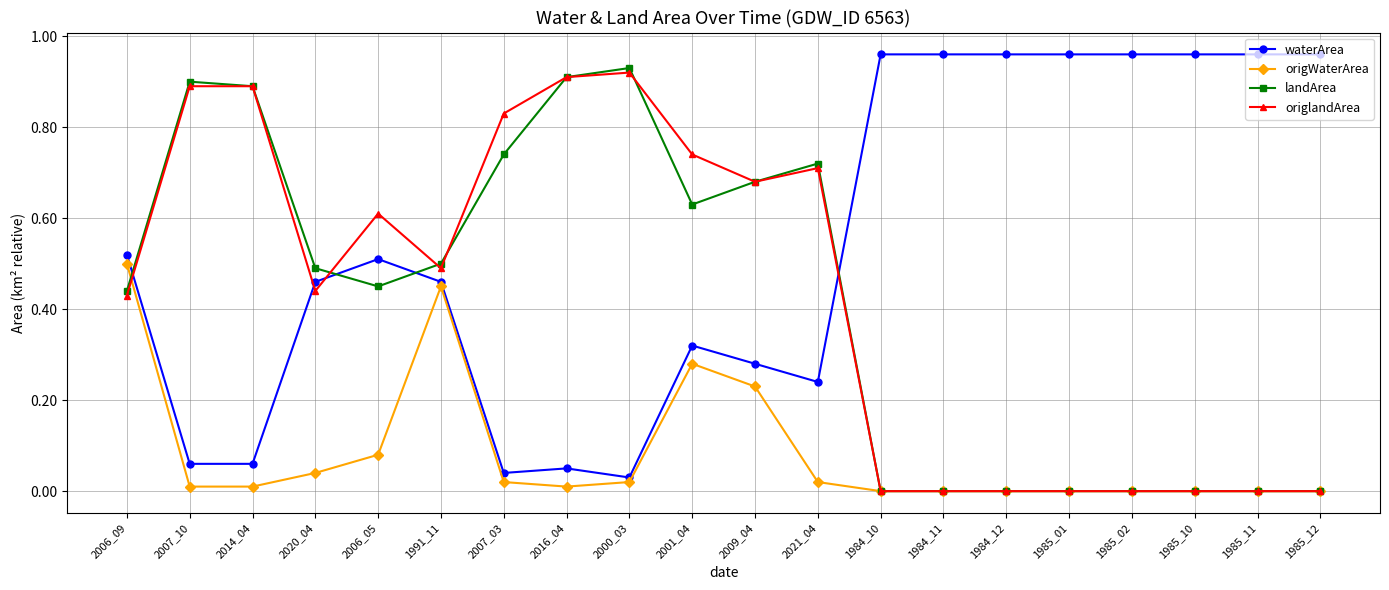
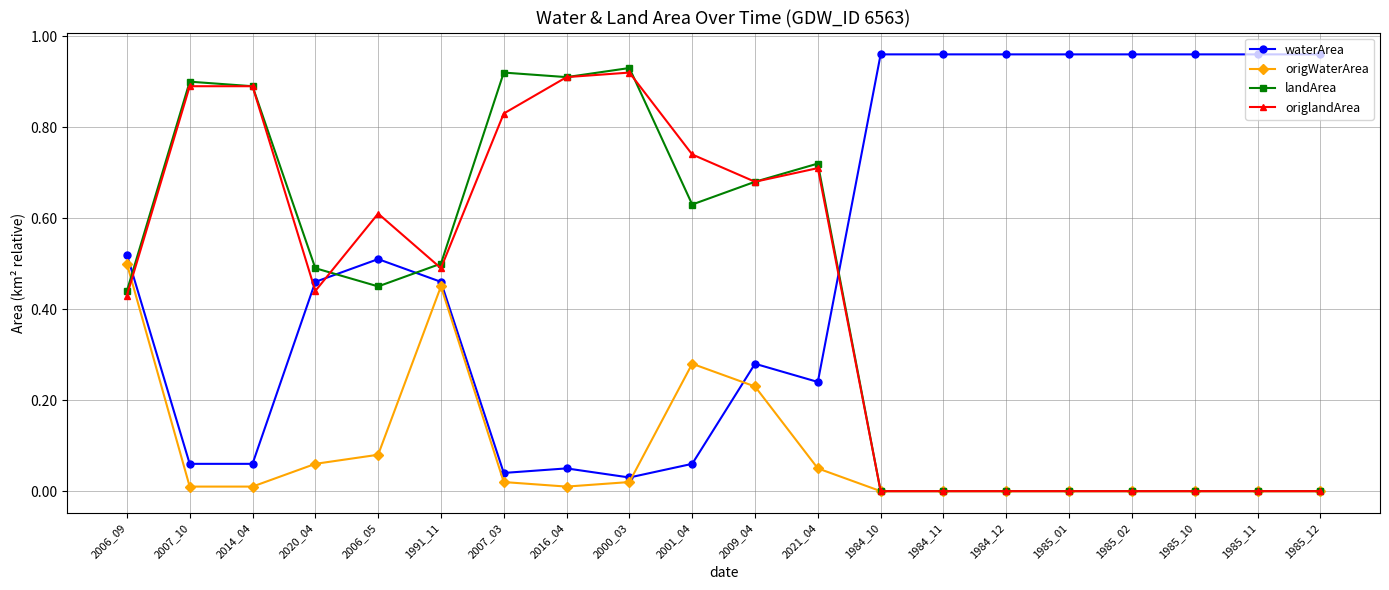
origWaterArea, 2020_04: 0.04 -> 0.06
landArea, 2007_03: 0.74 -> 0.92
waterArea, 2001_04: 0.32 -> 0.06
origWaterArea, 2021_04: 0.02 -> 0.05
